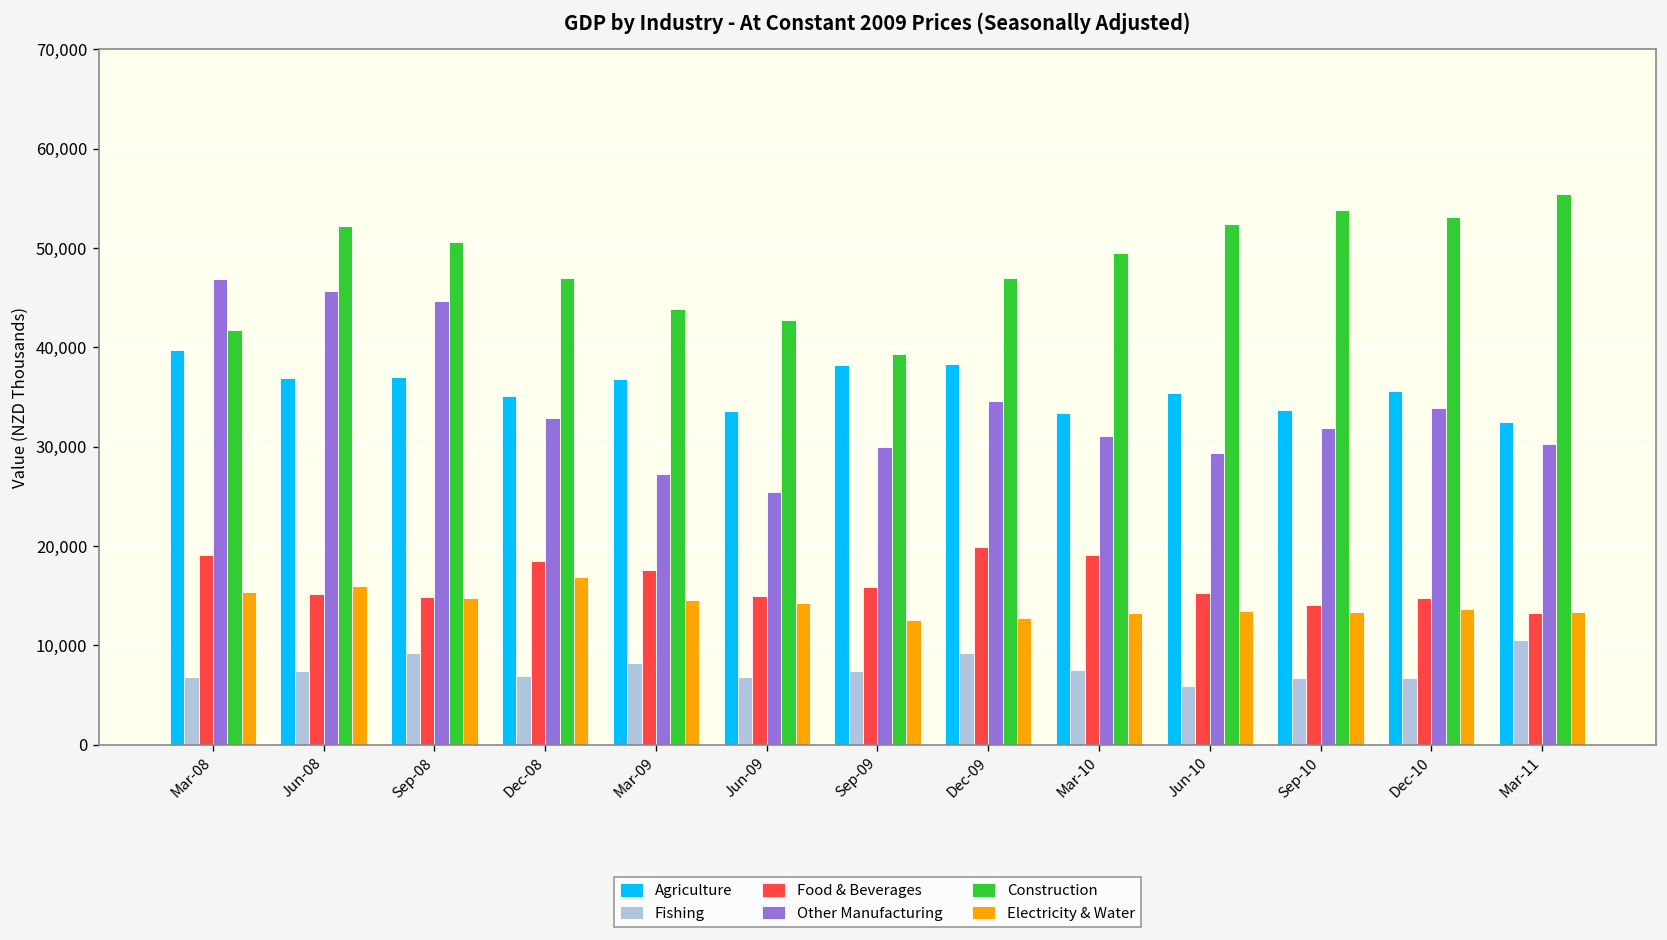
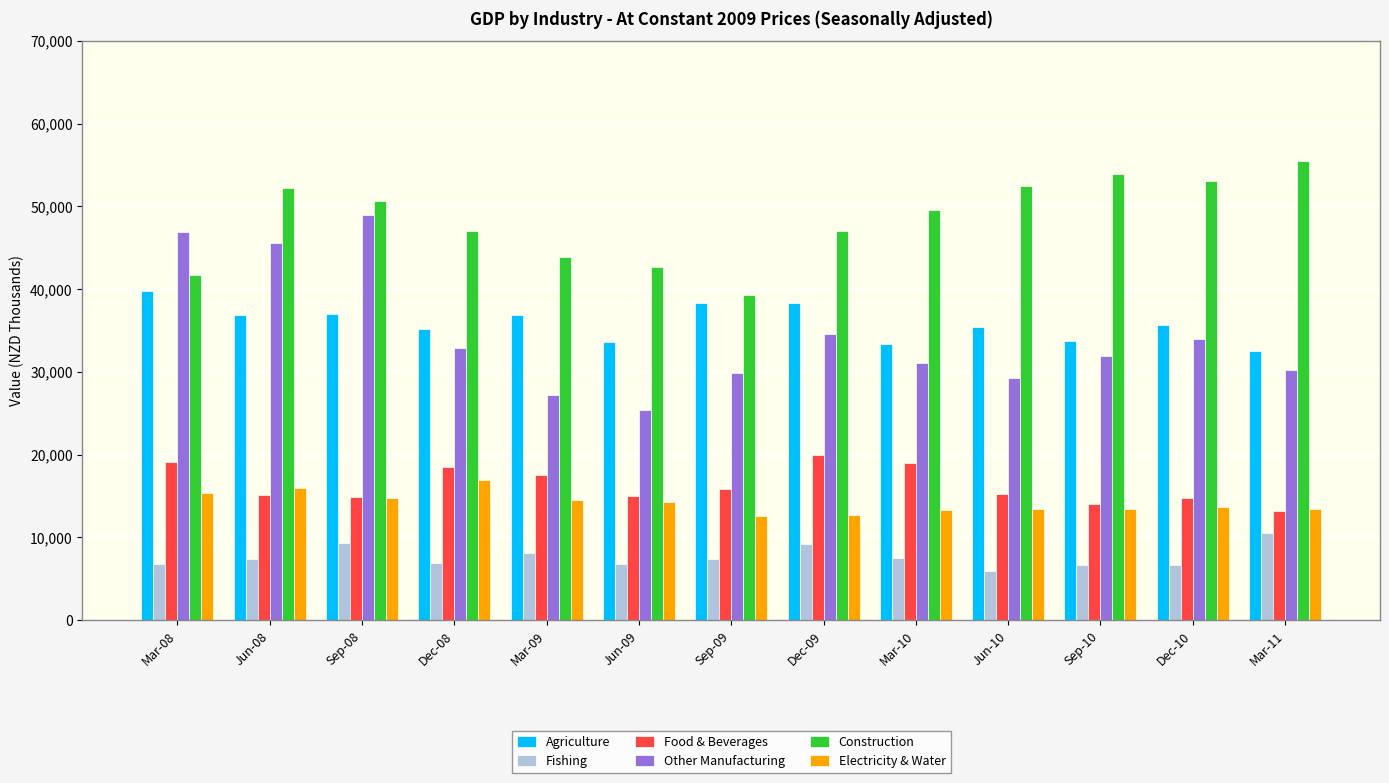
Other Manufacturing, Sep-08: 45,000 -> 49,000
